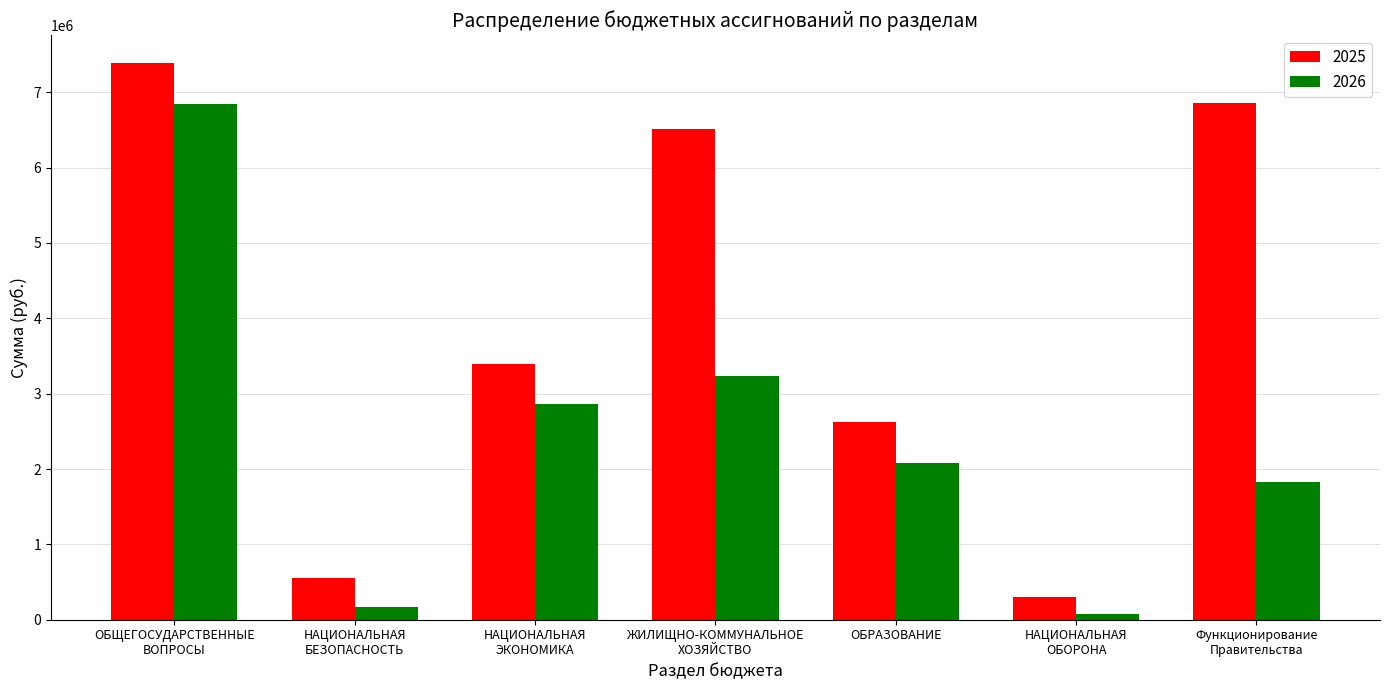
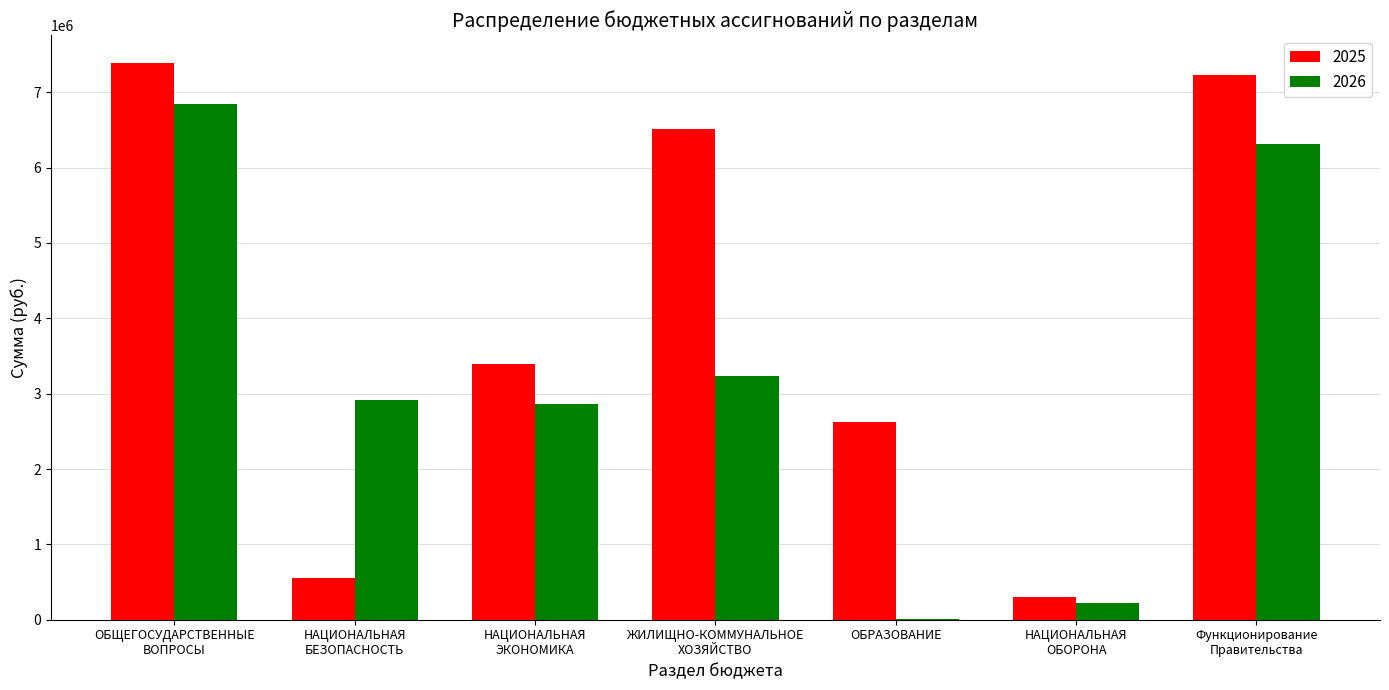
2026, НАЦИОНАЛЬНАЯ БЕЗОПАСНОСТЬ: 200000 -> 2900000
2026, ОБРАЗОВАНИЕ: 2100000 -> 0
2026, НАЦИОНАЛЬНАЯ ОБОРОНА: 100000 -> 200000
2025, Функционирование Правительства: 6900000 -> 7200000
2026, Функционирование Правительства: 1800000 -> 6300000
